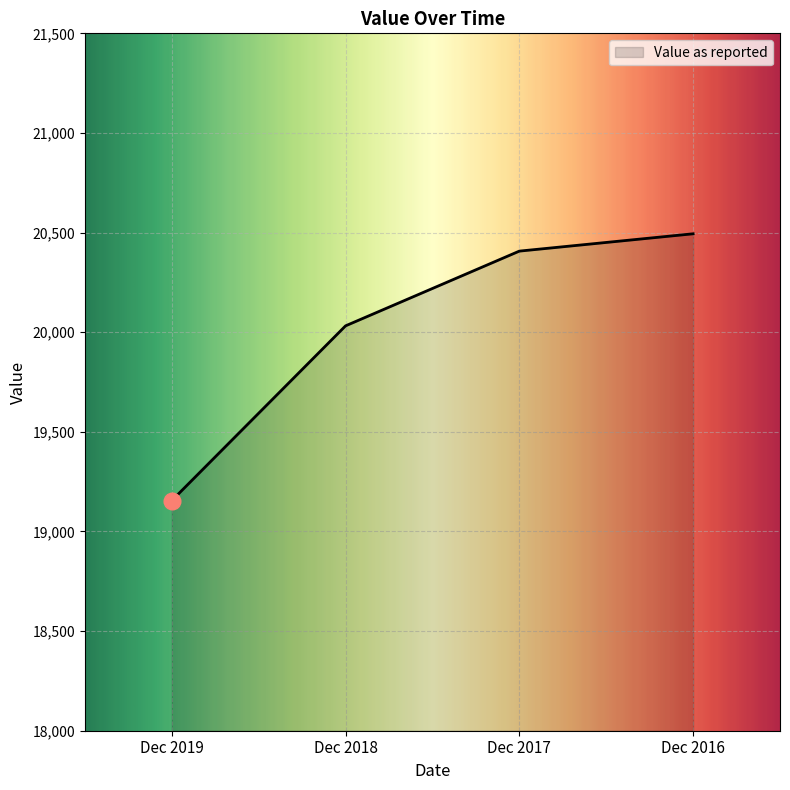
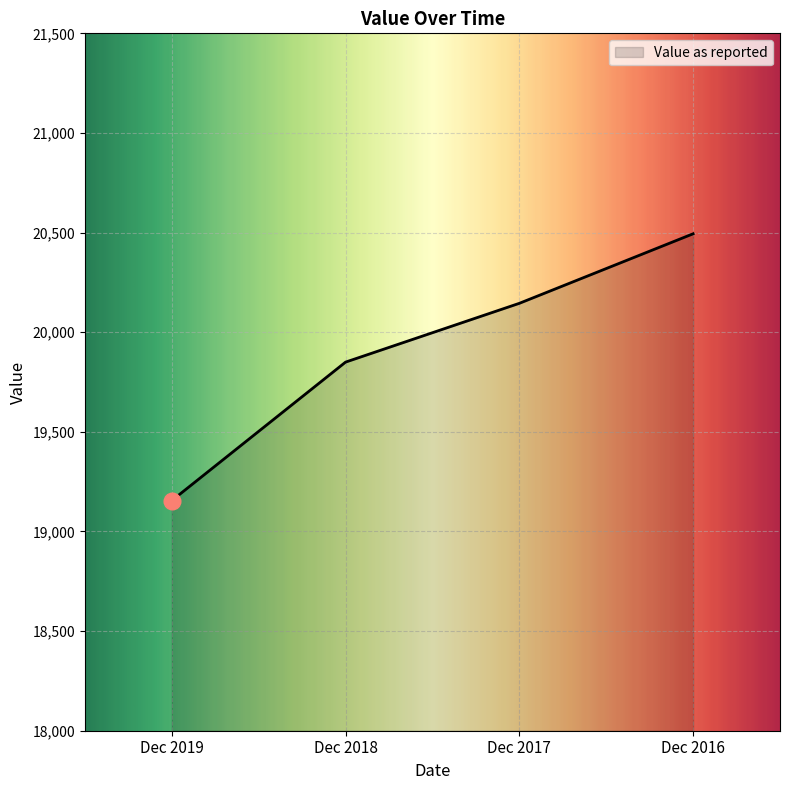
Value as reported, Dec 2018: 20,030 -> 19,850
Value as reported, Dec 2017: 20,410 -> 20,150
